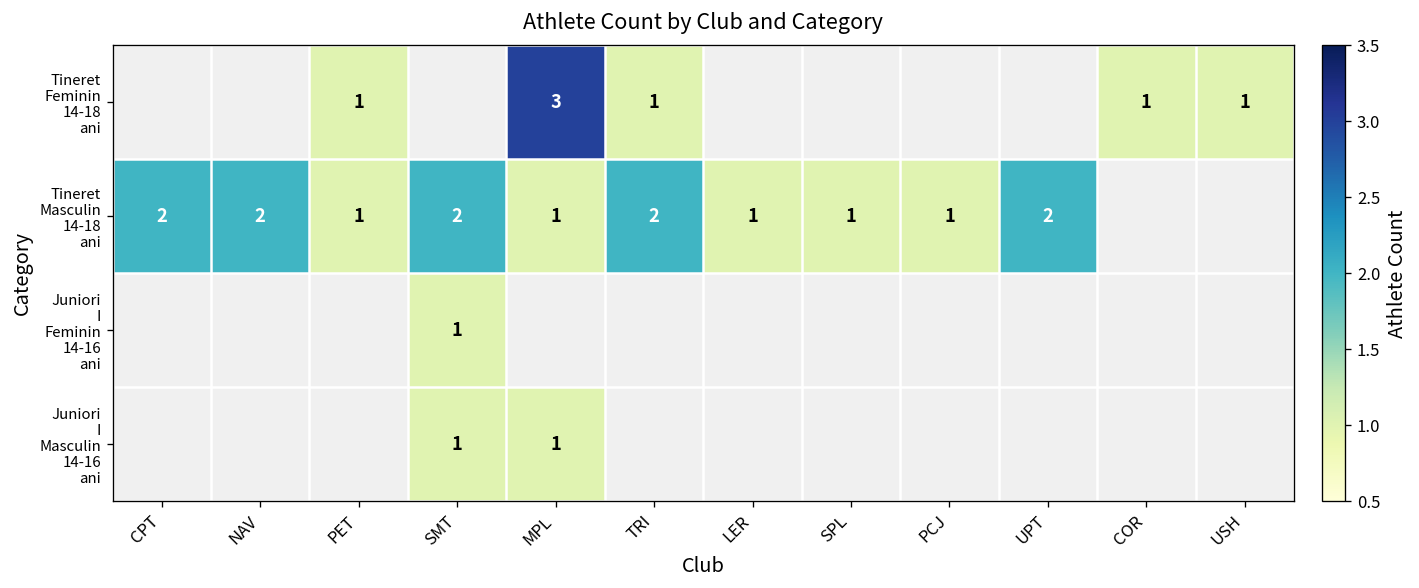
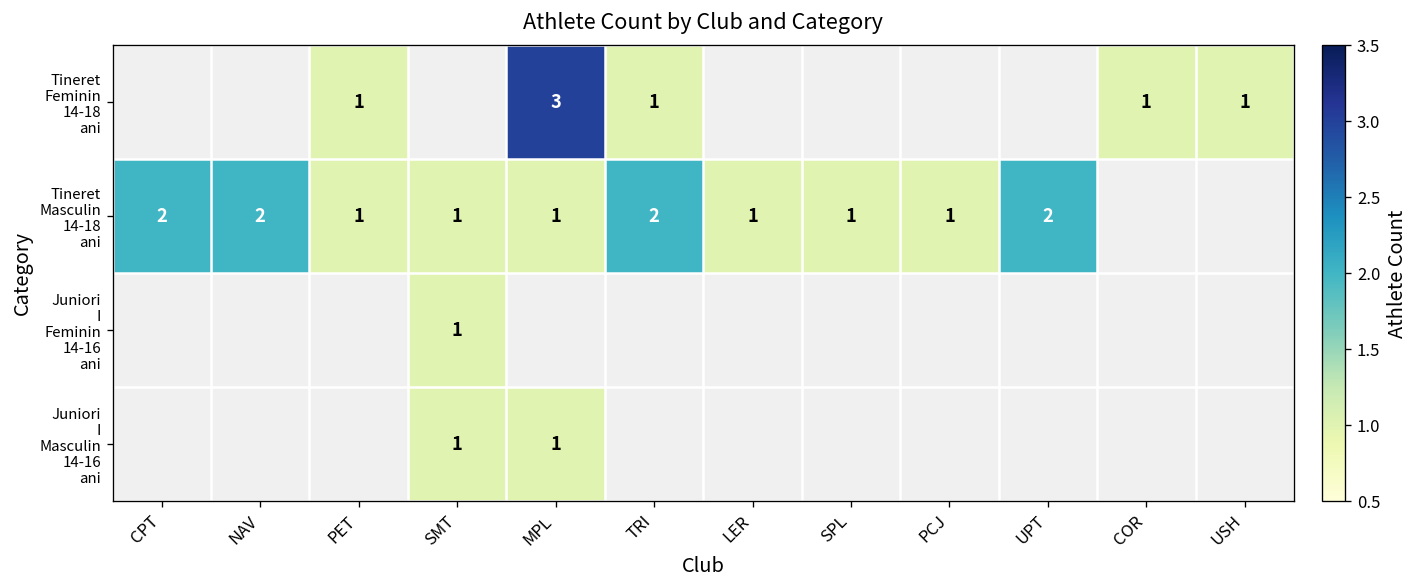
Tineret Masculin 14-18 ani, SMT: 2 -> 1
